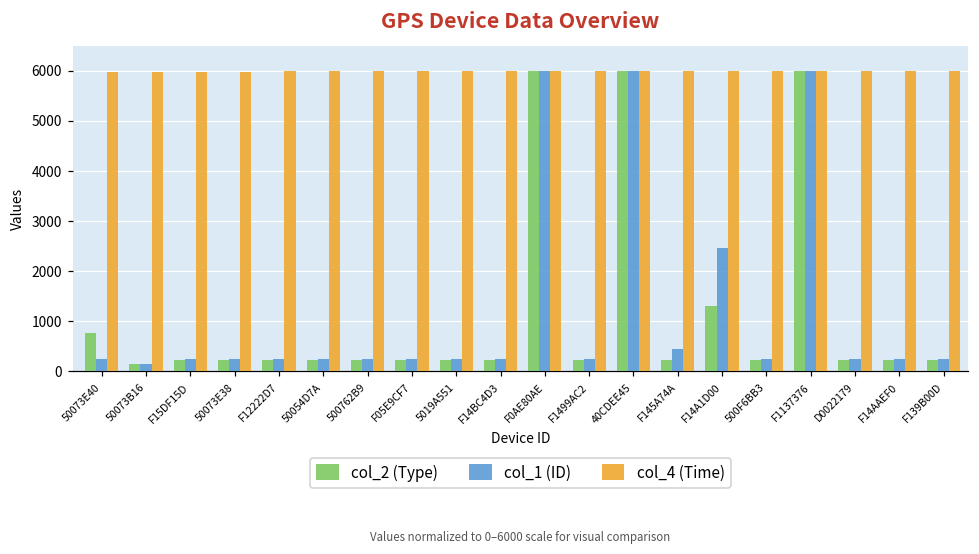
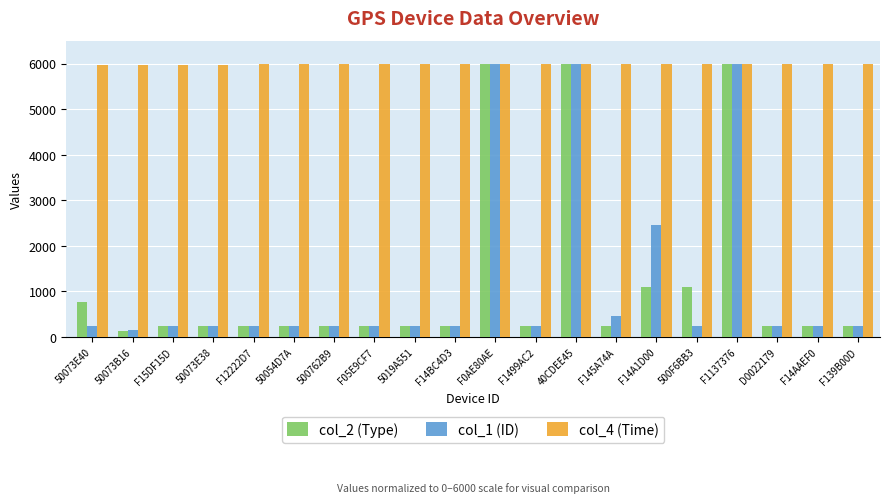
col_2 (Type), F14A1D00: 1300 -> 1100
col_2 (Type), 500F6BB3: 200 -> 1100
